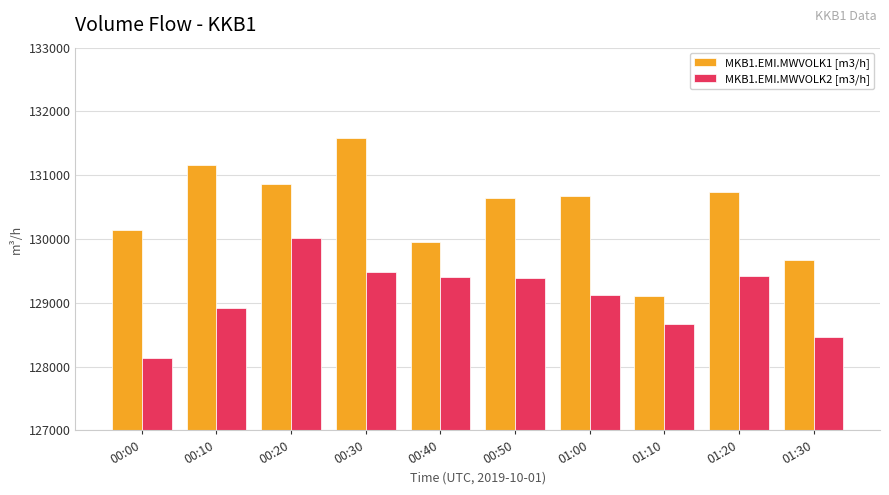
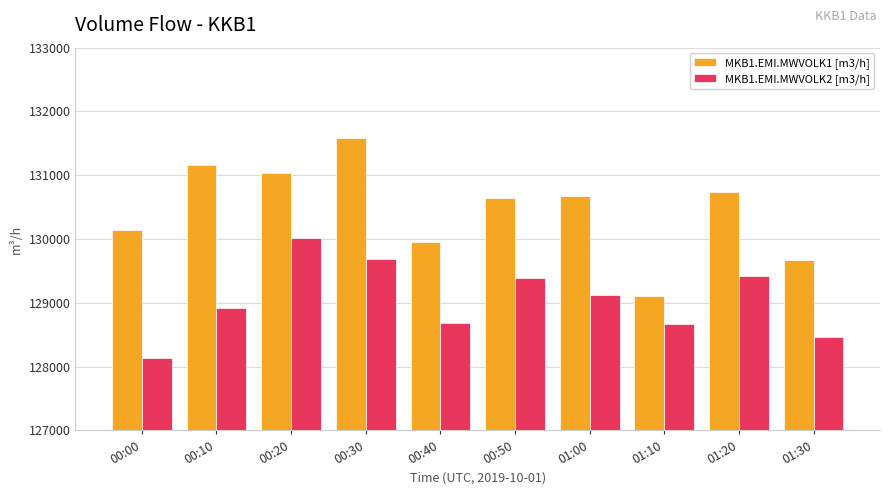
MKB1.EMI.MWVOLK1 [m3/h], 00:20: 130900 -> 131000
MKB1.EMI.MWVOLK2 [m3/h], 00:30: 129500 -> 129700
MKB1.EMI.MWVOLK2 [m3/h], 00:40: 129400 -> 128700
